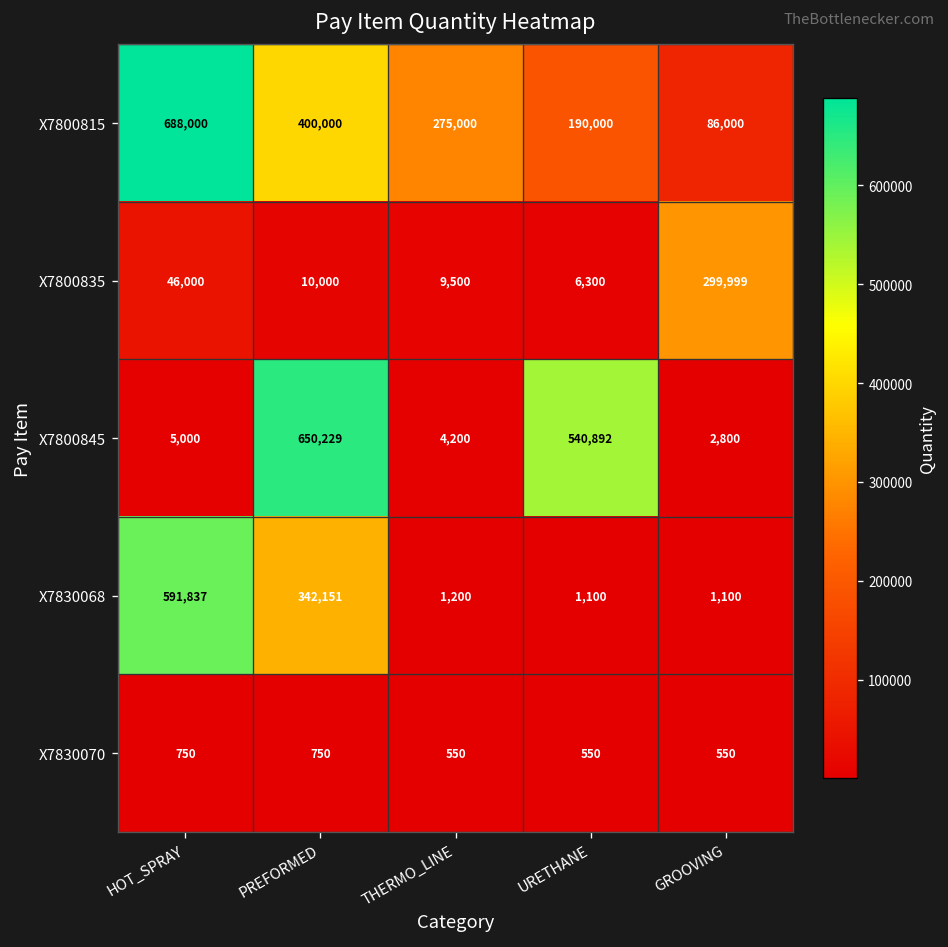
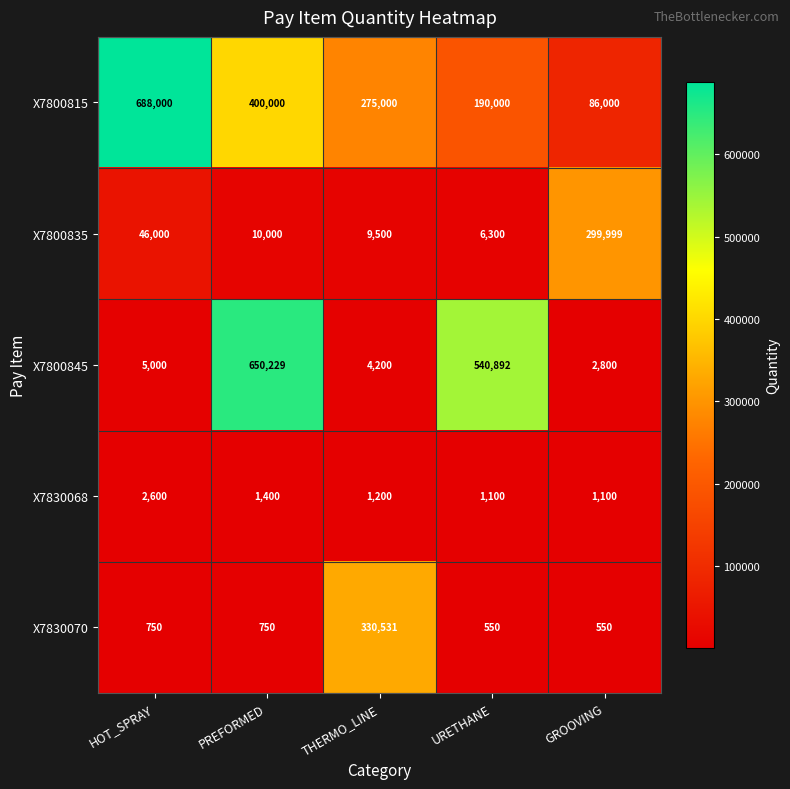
X7830068, HOT_SPRAY: 591,837 -> 2,600
X7830068, PREFORMED: 342,151 -> 1,400
X7830070, THERMO_LINE: 550 -> 330,531
